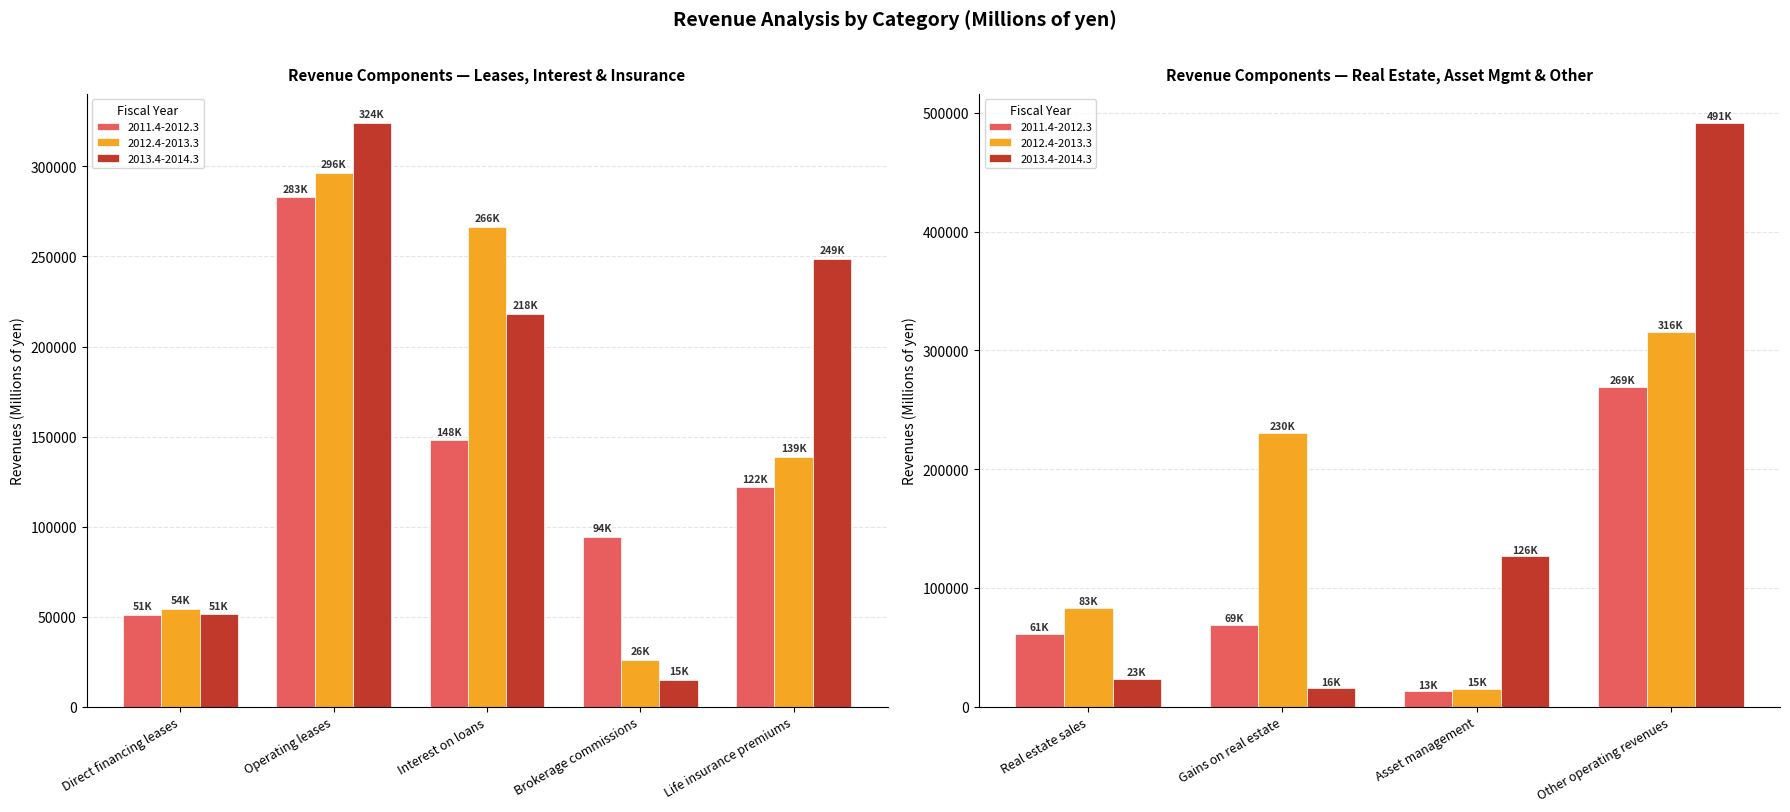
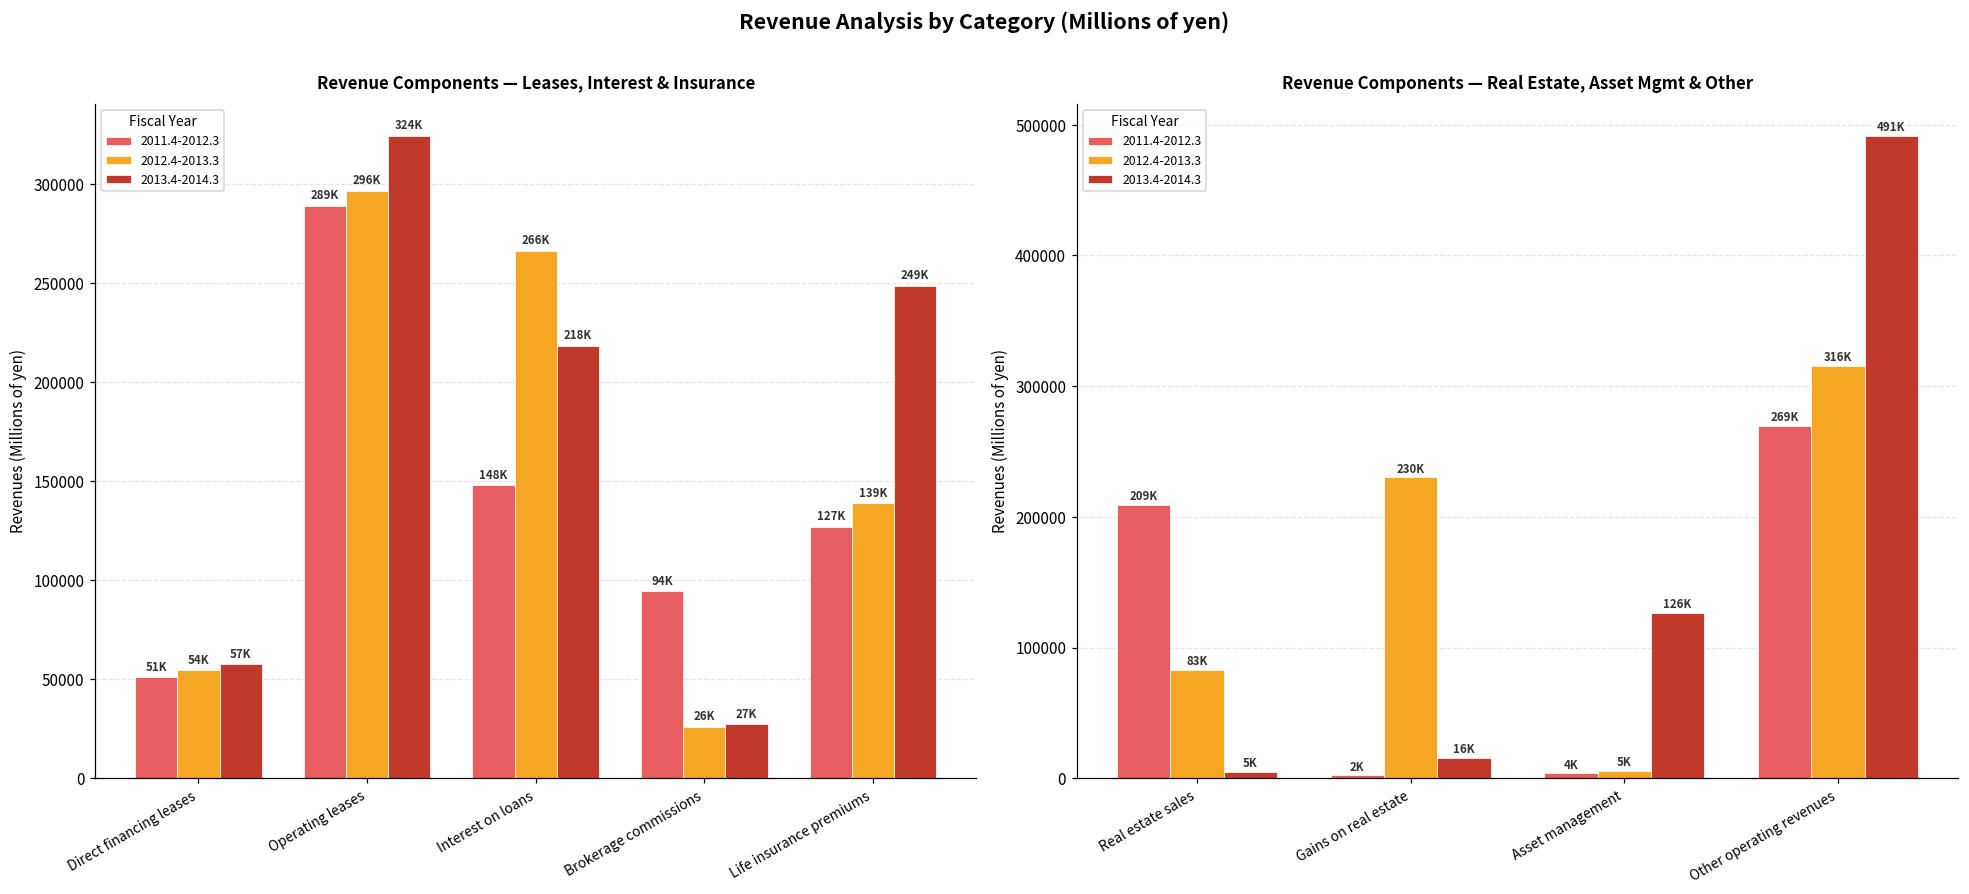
Revenue Components — Leases, Interest & Insurance, 2013.4-2014.3, Direct financing leases: 51K -> 57K
Revenue Components — Leases, Interest & Insurance, 2011.4-2012.3, Operating leases: 283K -> 289K
Revenue Components — Leases, Interest & Insurance, 2013.4-2014.3, Brokerage commissions: 15K -> 27K
Revenue Components — Leases, Interest & Insurance, 2011.4-2012.3, Life insurance premiums: 122K -> 127K
Revenue Components — Real Estate, Asset Mgmt & Other, 2011.4-2012.3, Real estate sales: 61K -> 209K
Revenue Components — Real Estate, Asset Mgmt & Other, 2013.4-2014.3, Real estate sales: 23K -> 5K
Revenue Components — Real Estate, Asset Mgmt & Other, 2011.4-2012.3, Gains on real estate: 69K -> 2K
Revenue Components — Real Estate, Asset Mgmt & Other, 2011.4-2012.3, Asset management: 13K -> 4K
Revenue Components — Real Estate, Asset Mgmt & Other, 2012.4-2013.3, Asset management: 15K -> 5K
